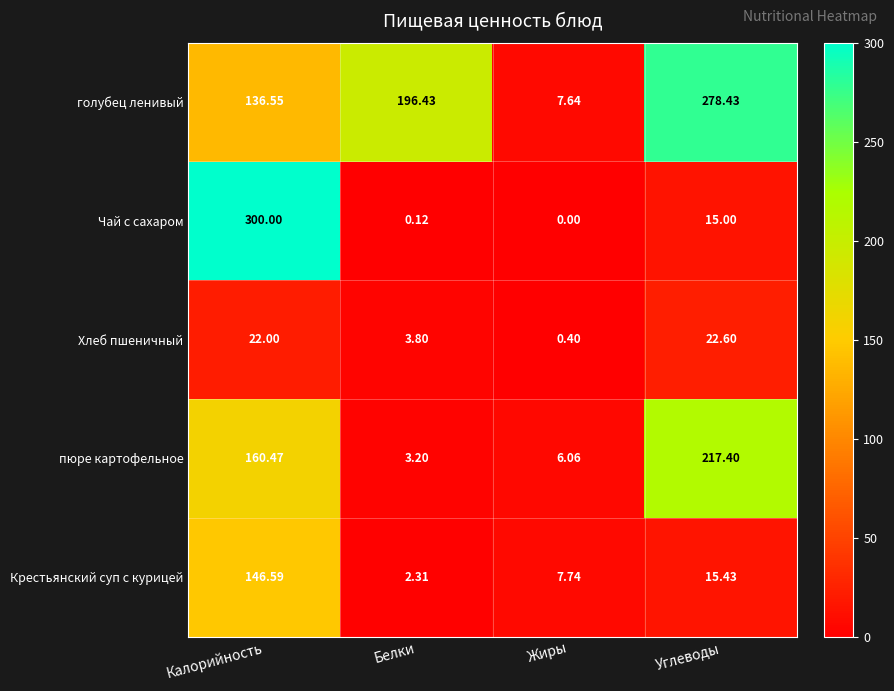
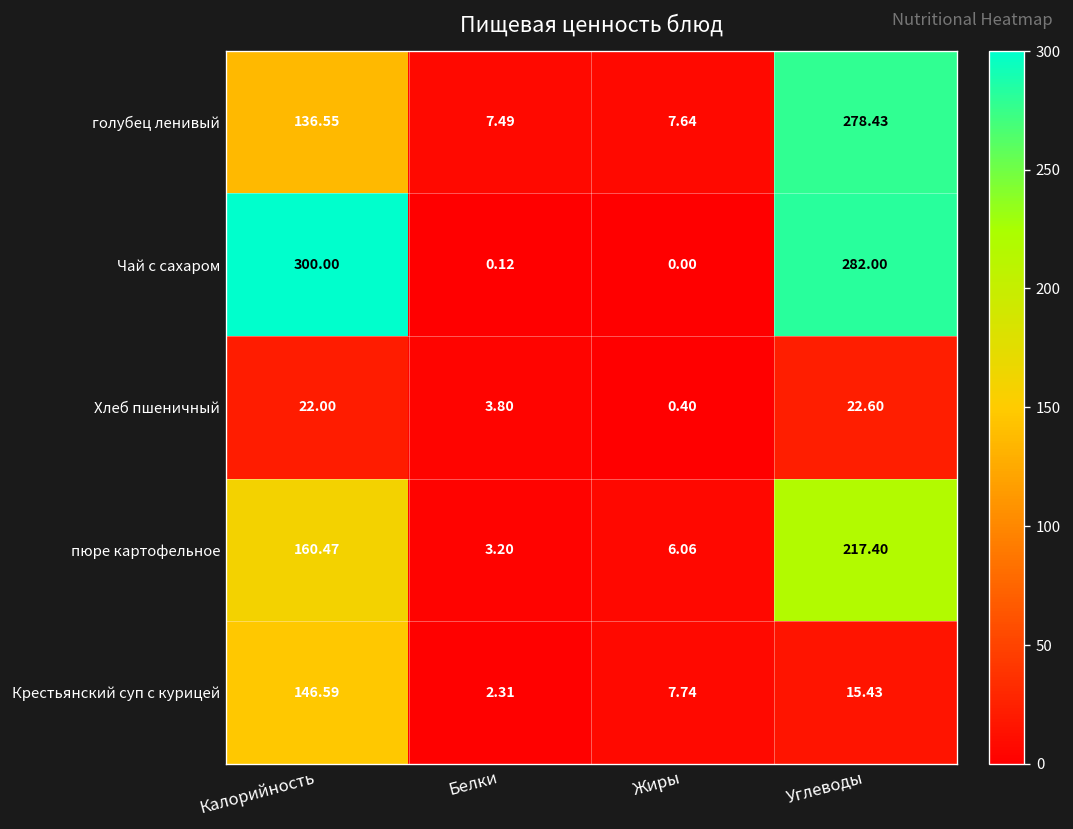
голубец ленивый, Белки: 196.43 -> 7.49
Чай с сахаром, Углеводы: 15.00 -> 282.00
